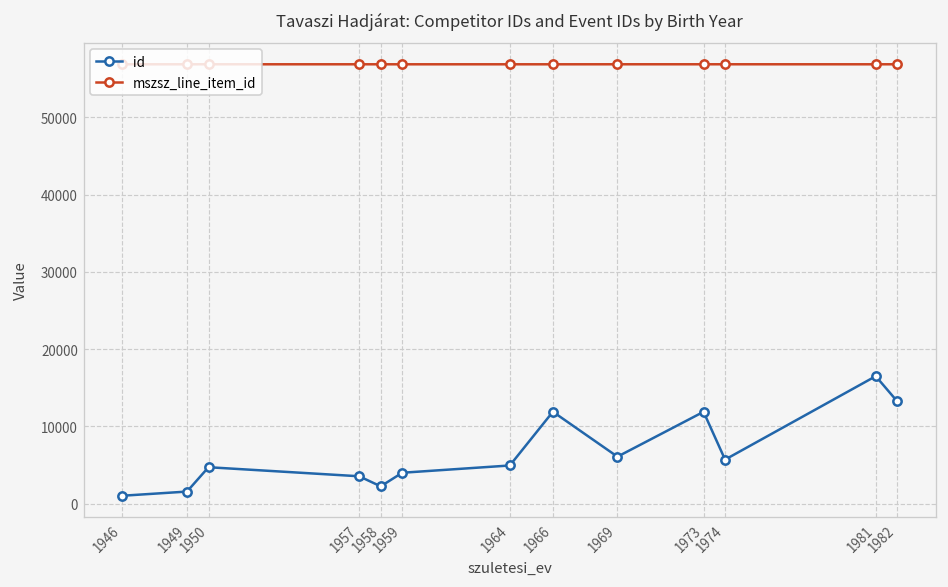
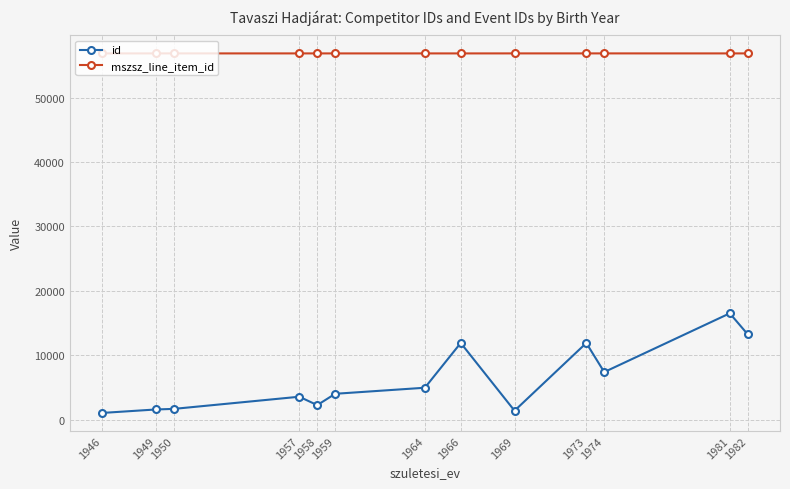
id, 1950: 5000 -> 2000
id, 1969: 6000 -> 1000
id, 1974: 6000 -> 7000
